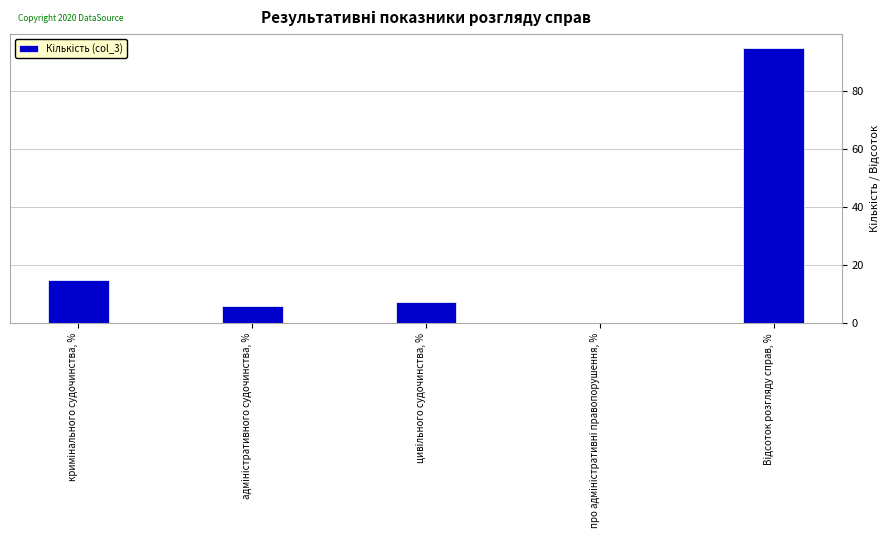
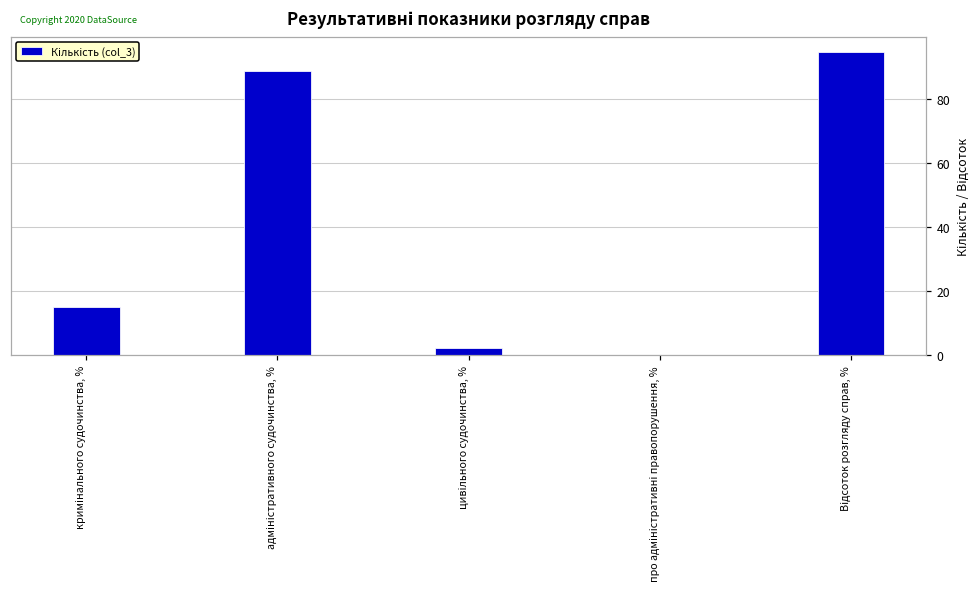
адміністративного судочинства, %: 6 -> 89
цивільного судочинства, %: 7 -> 2
